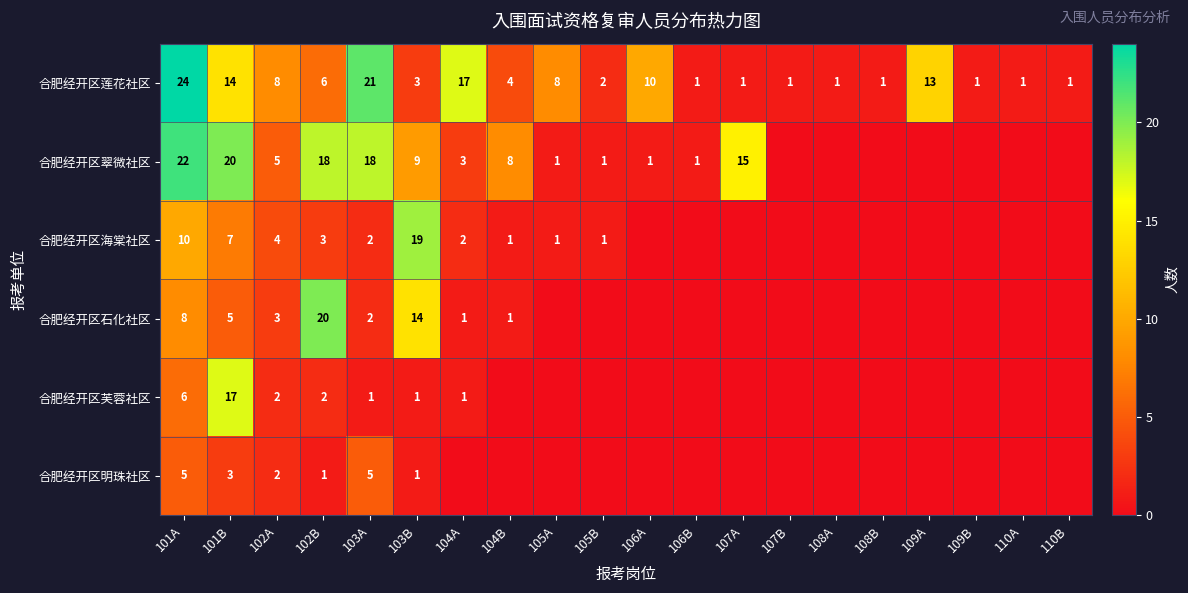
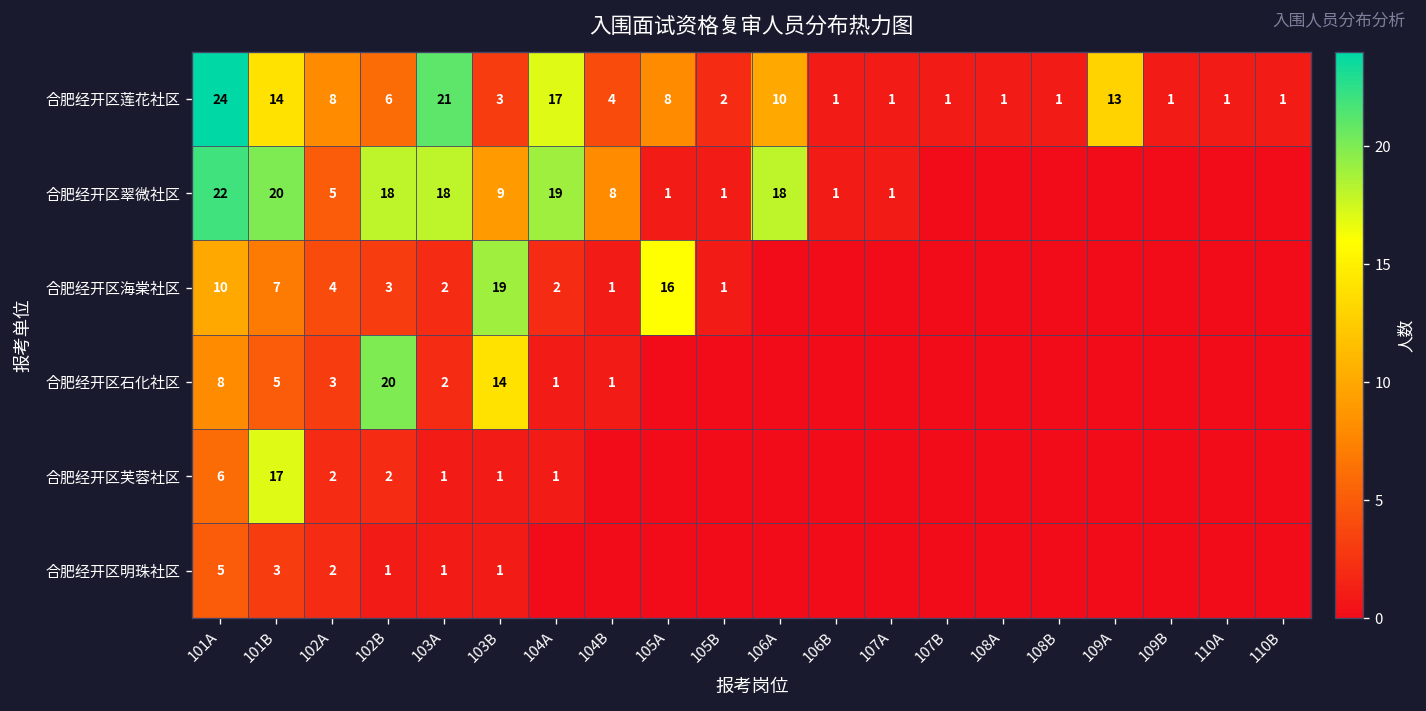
合肥经开区翠微社区, 104A: 3 -> 19
合肥经开区翠微社区, 106A: 1 -> 18
合肥经开区翠微社区, 107A: 15 -> 1
合肥经开区海棠社区, 105A: 1 -> 16
合肥经开区明珠社区, 103A: 5 -> 1
